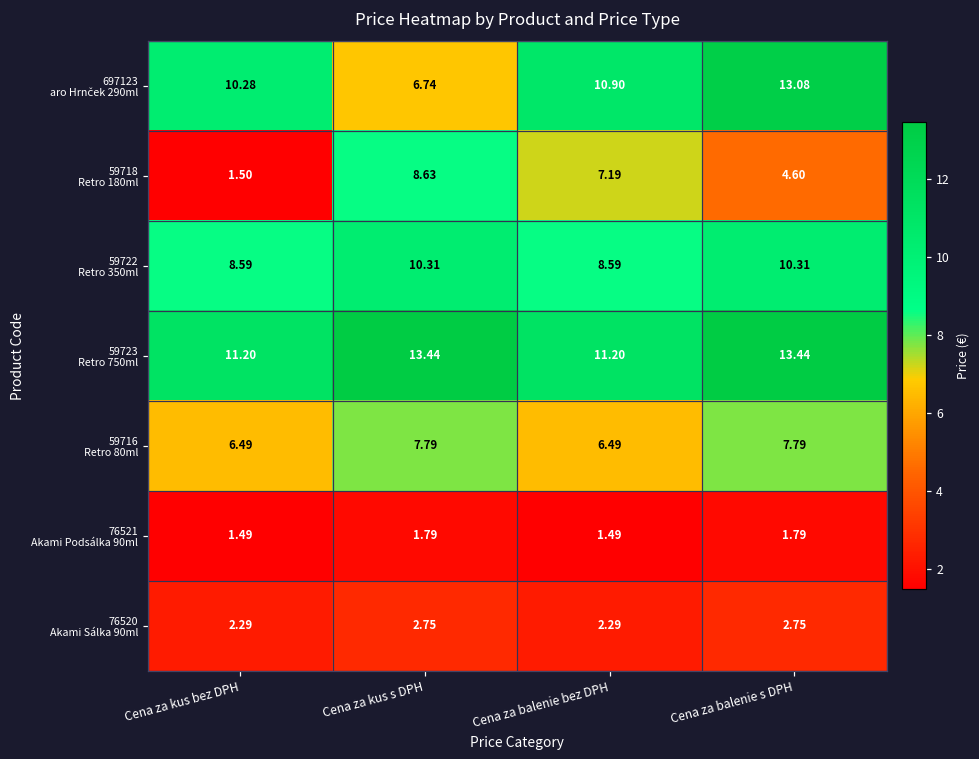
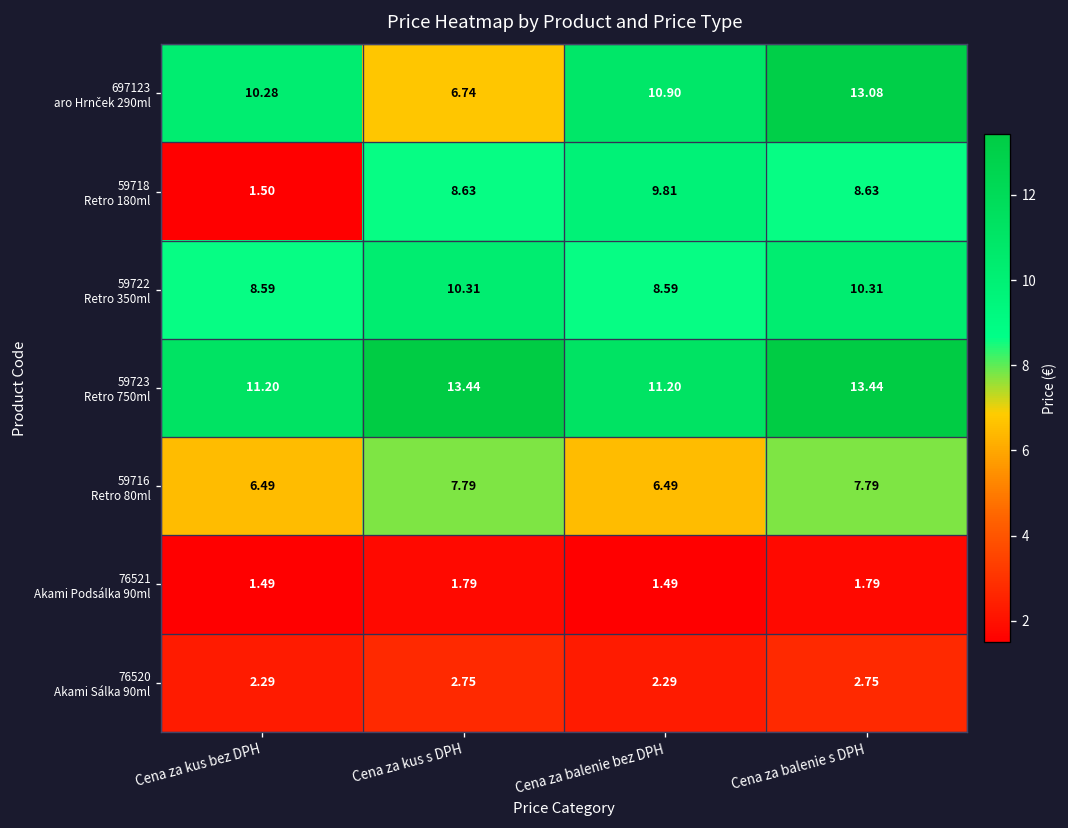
59718 Retro 180ml, Cena za balenie bez DPH: 7.19 -> 9.81
59718 Retro 180ml, Cena za balenie s DPH: 4.60 -> 8.63
